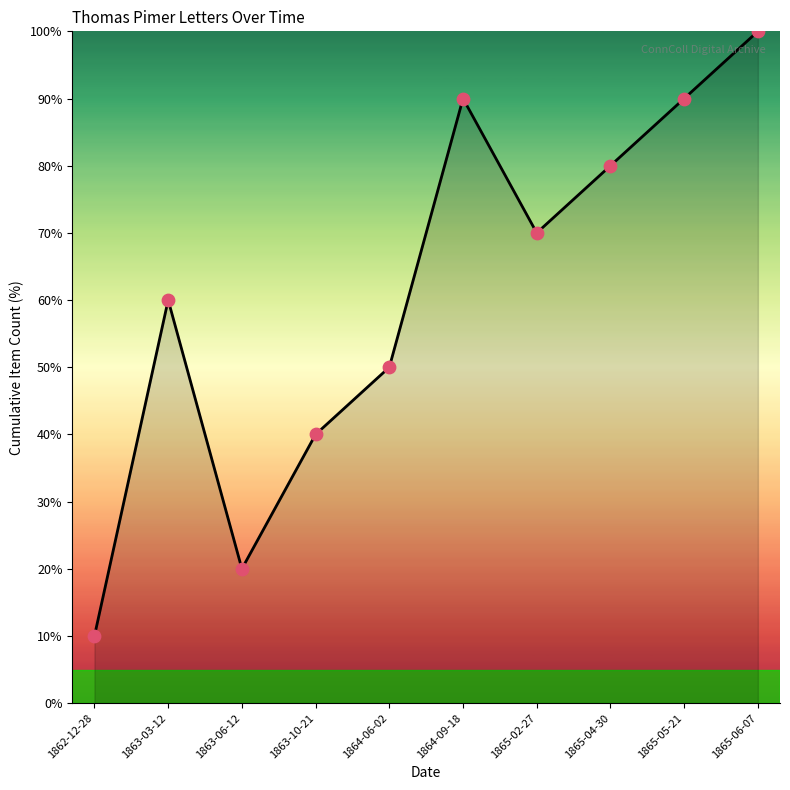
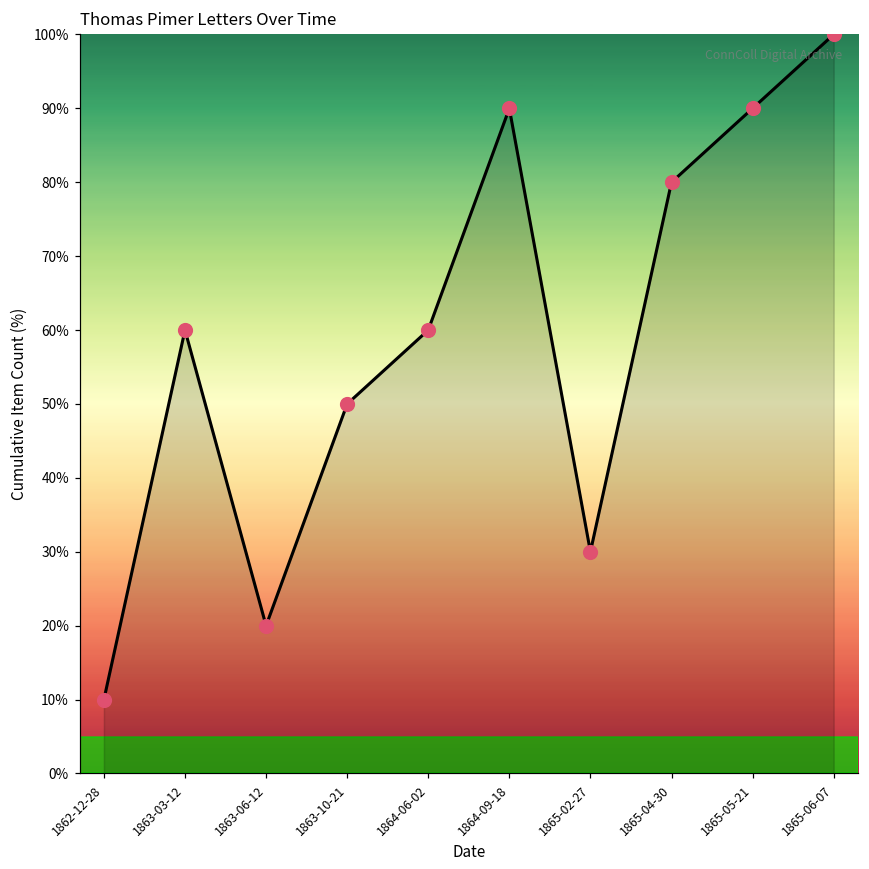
1863-10-21: 40% -> 50%
1864-06-02: 50% -> 60%
1865-02-27: 70% -> 30%
